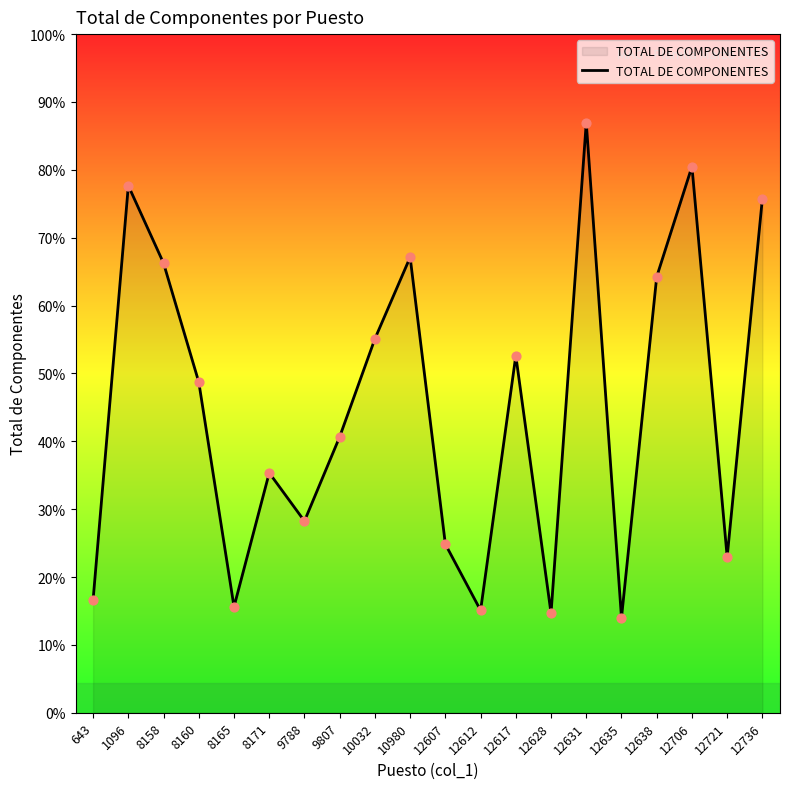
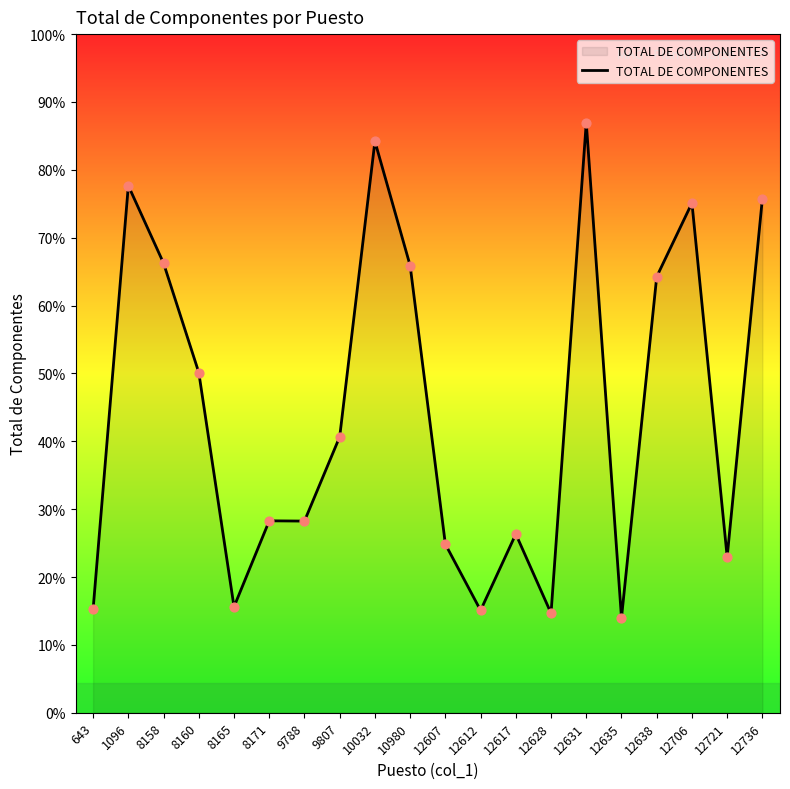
643: 17% -> 15%
8160: 49% -> 50%
8171: 35% -> 28%
10032: 55% -> 84%
10980: 67% -> 66%
12617: 53% -> 26%
12706: 80% -> 75%
